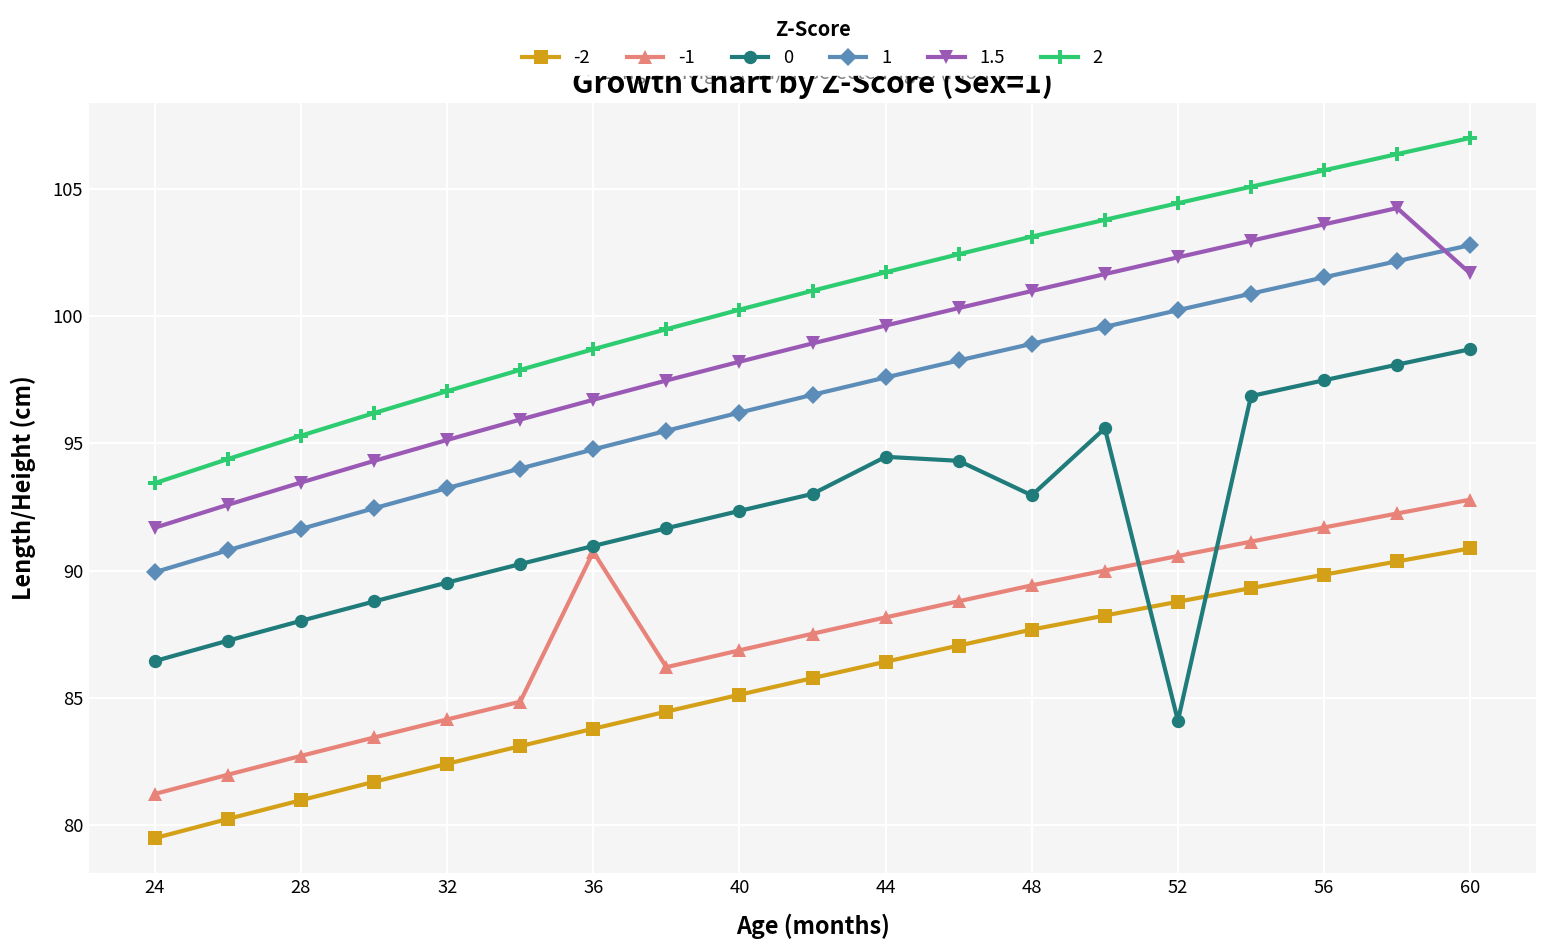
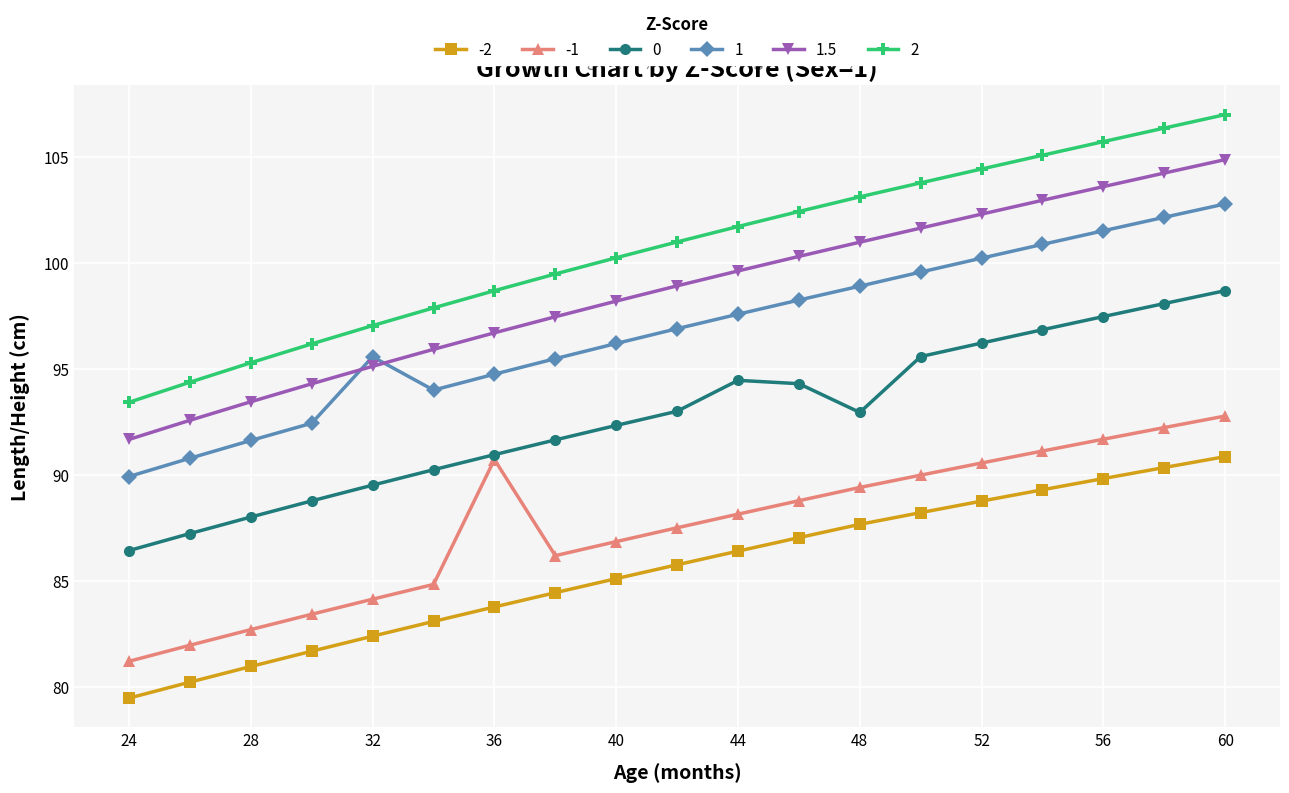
1, 32: 93.2 -> 95.6
0, 52: 84.1 -> 96.2
1.5, 60: 101.7 -> 104.9
